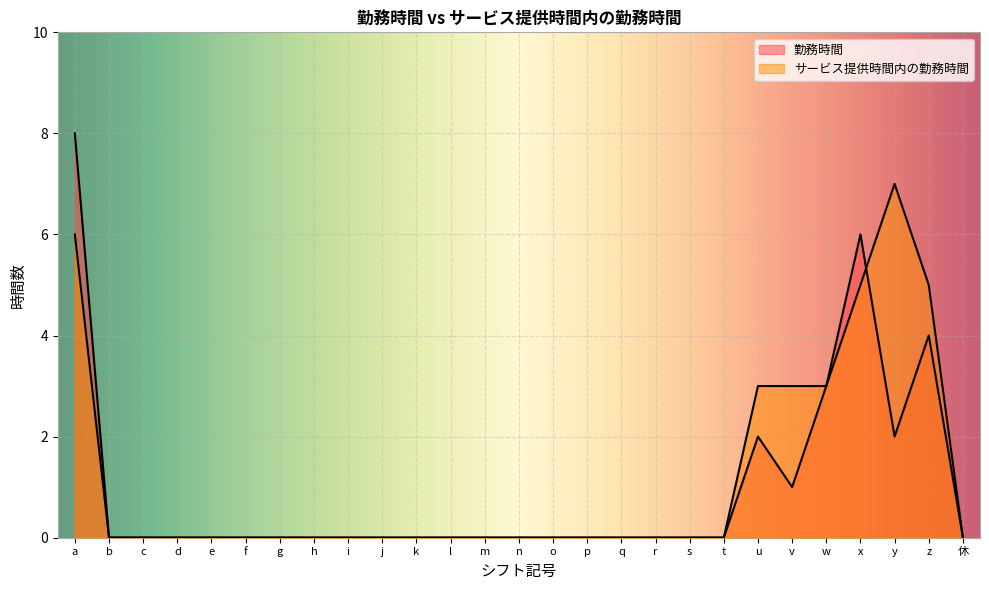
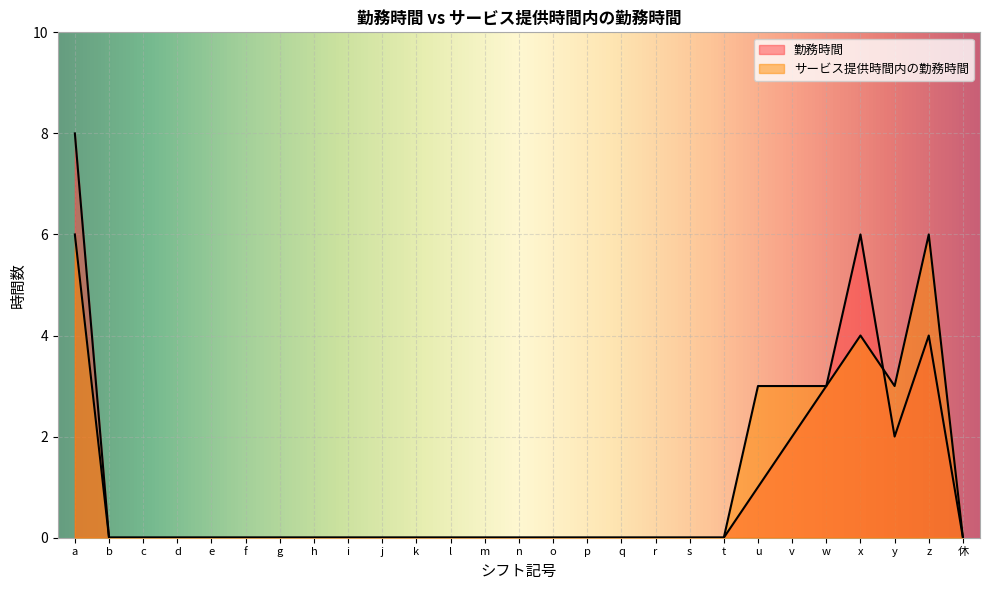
勤務時間, u: 2 -> 1
勤務時間, v: 1 -> 2
サービス提供時間内の勤務時間, x: 5 -> 4
サービス提供時間内の勤務時間, y: 7 -> 3
サービス提供時間内の勤務時間, z: 5 -> 6
